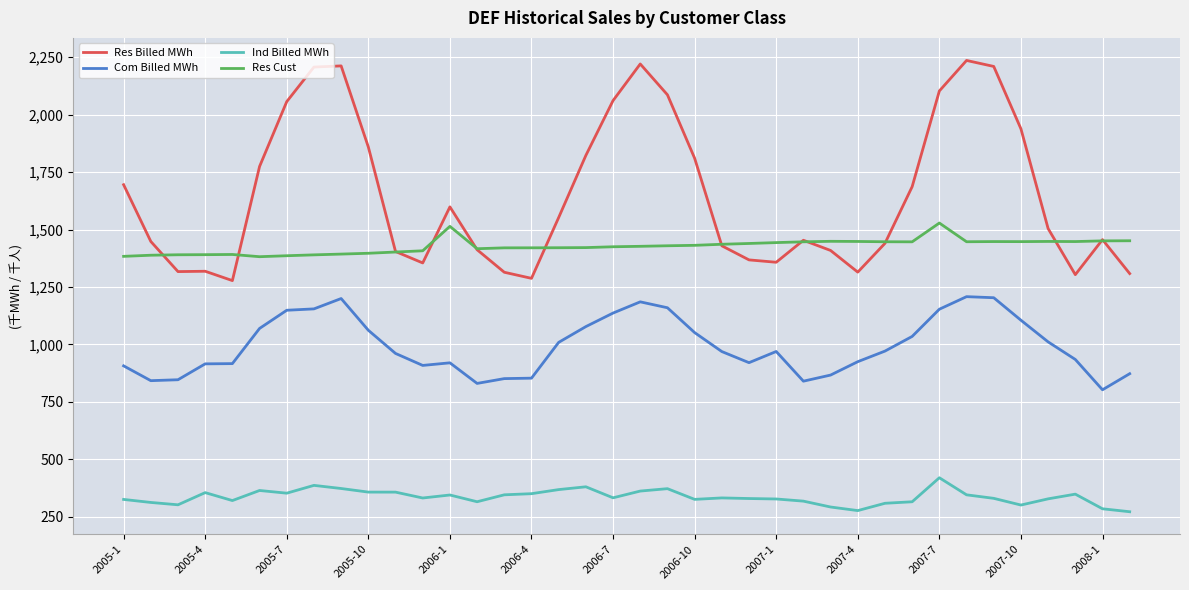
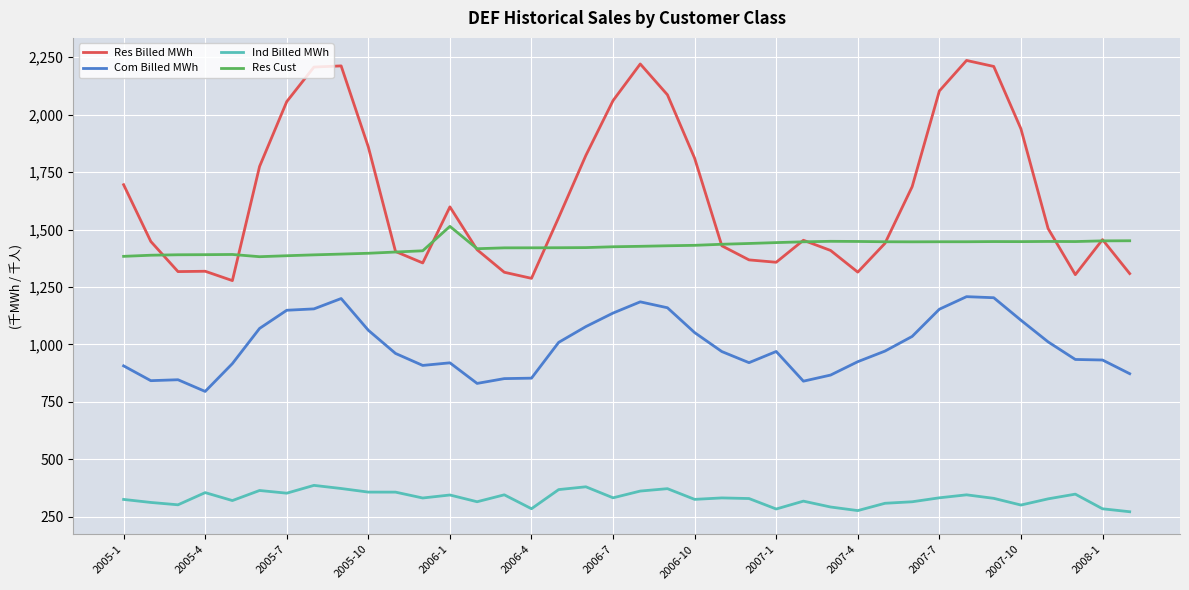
Com Billed MWh, 2005-4: 920 -> 800
Ind Billed MWh, 2006-4: 350 -> 290
Ind Billed MWh, 2007-1: 330 -> 280
Ind Billed MWh, 2007-7: 420 -> 330
Res Cust, 2007-7: 1,530 -> 1,450
Com Billed MWh, 2008-1: 800 -> 930
